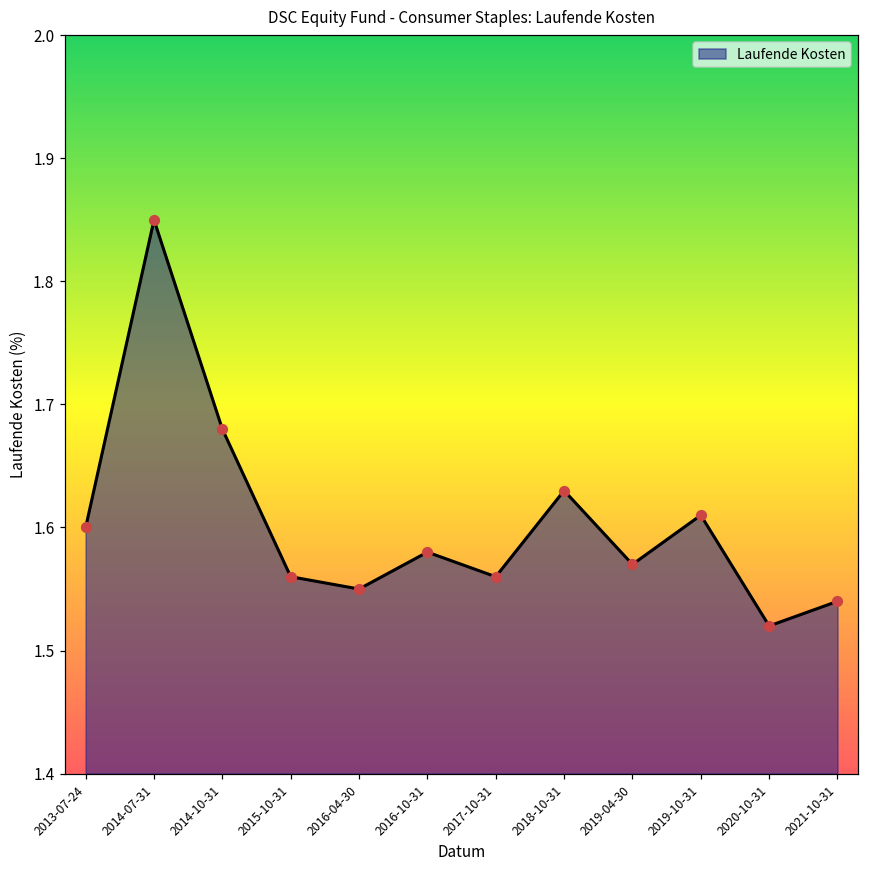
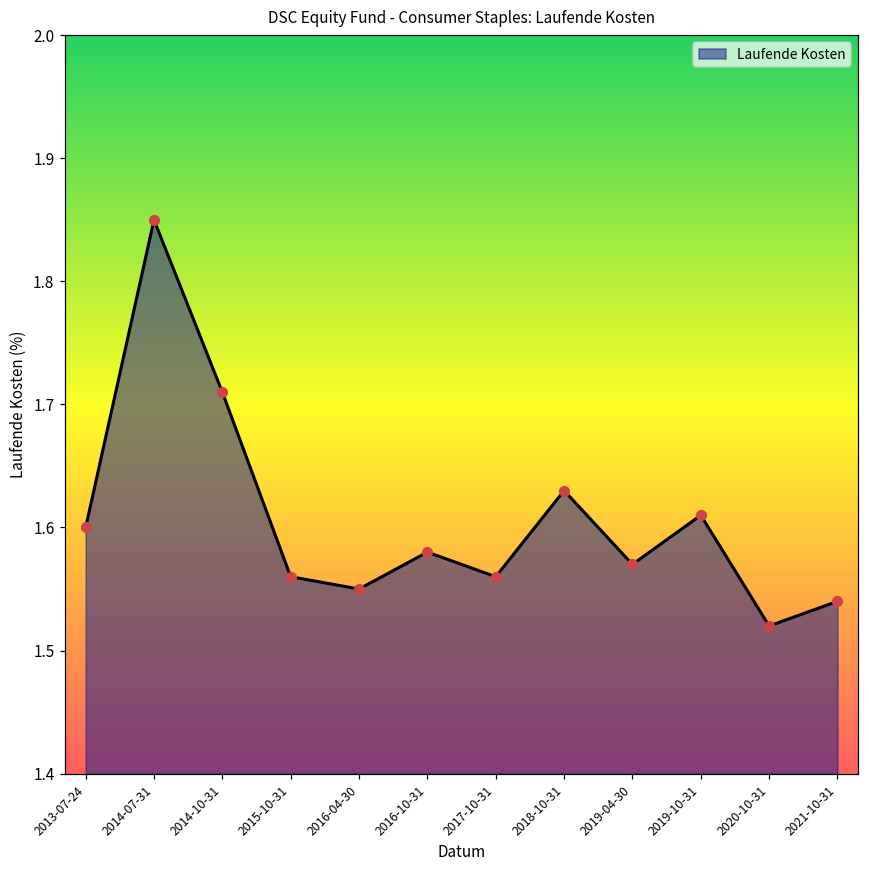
2014-10-31: 1.68 -> 1.71
